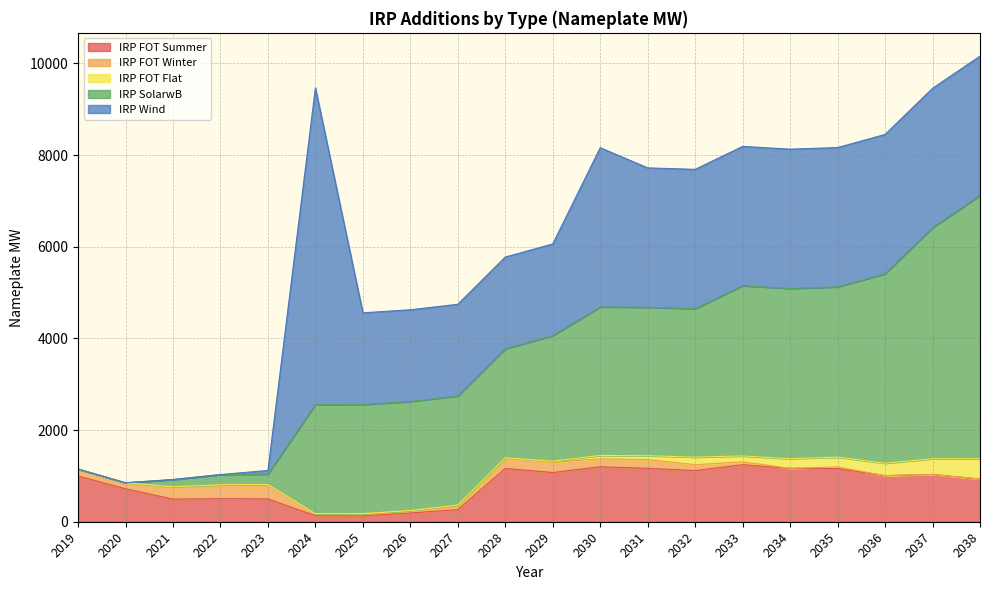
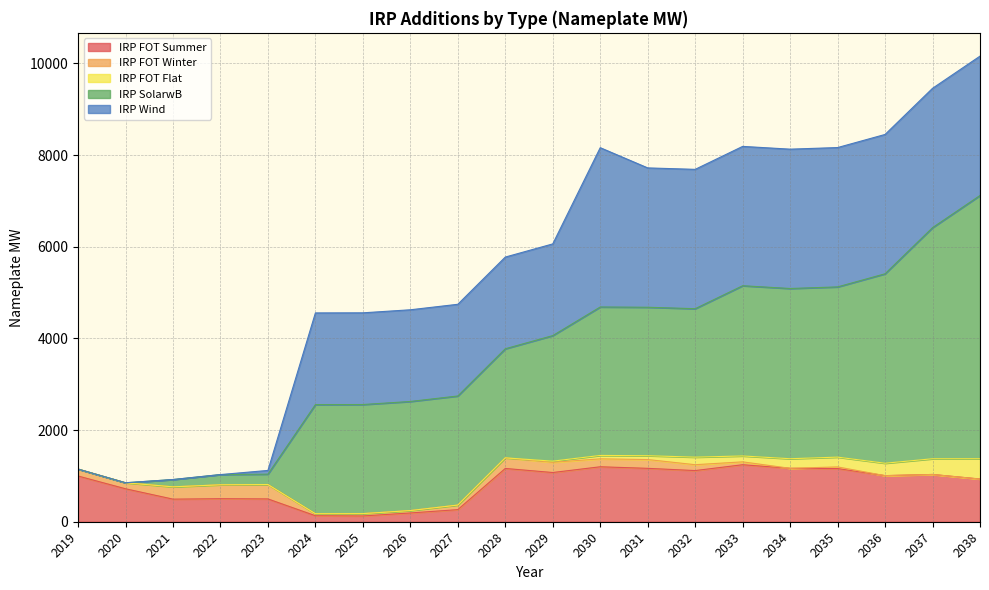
IRP Wind, 2024: 6900 -> 2000
